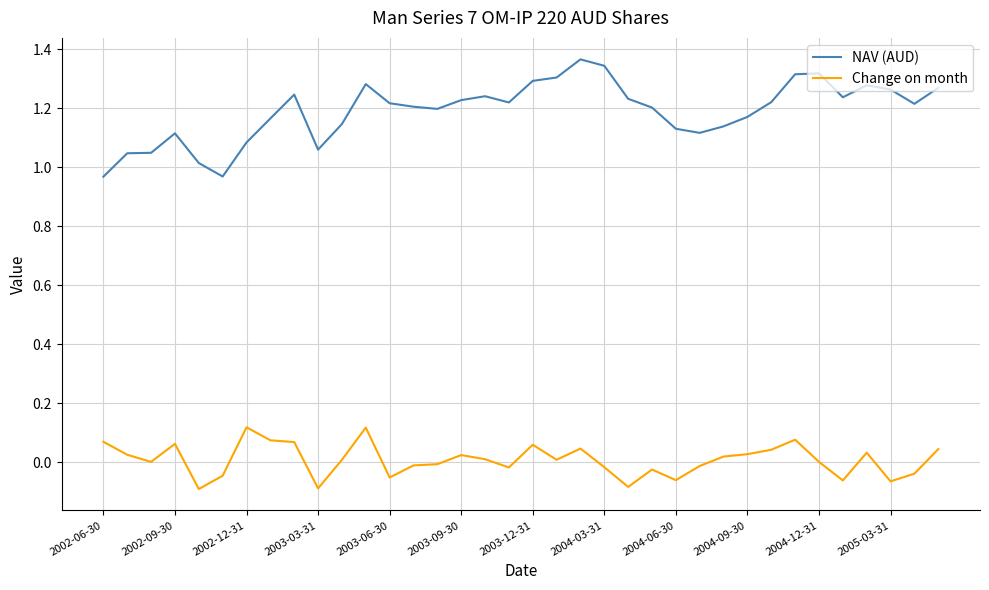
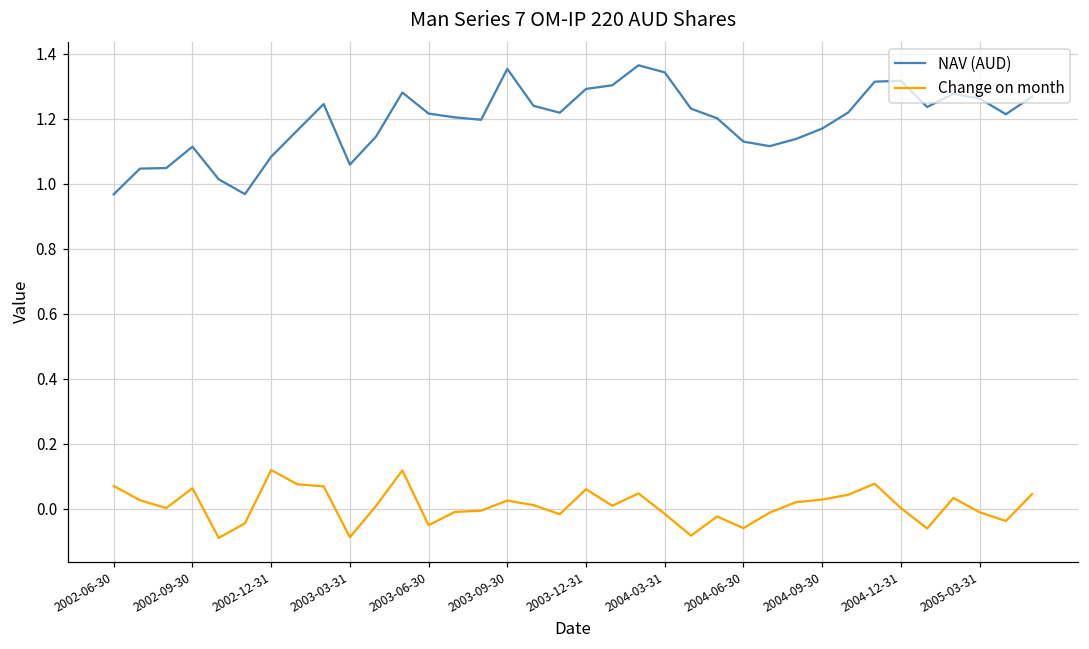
NAV (AUD), 2003-09-30: 1.23 -> 1.35
Change on month, 2005-03-31: -0.06 -> -0.01
